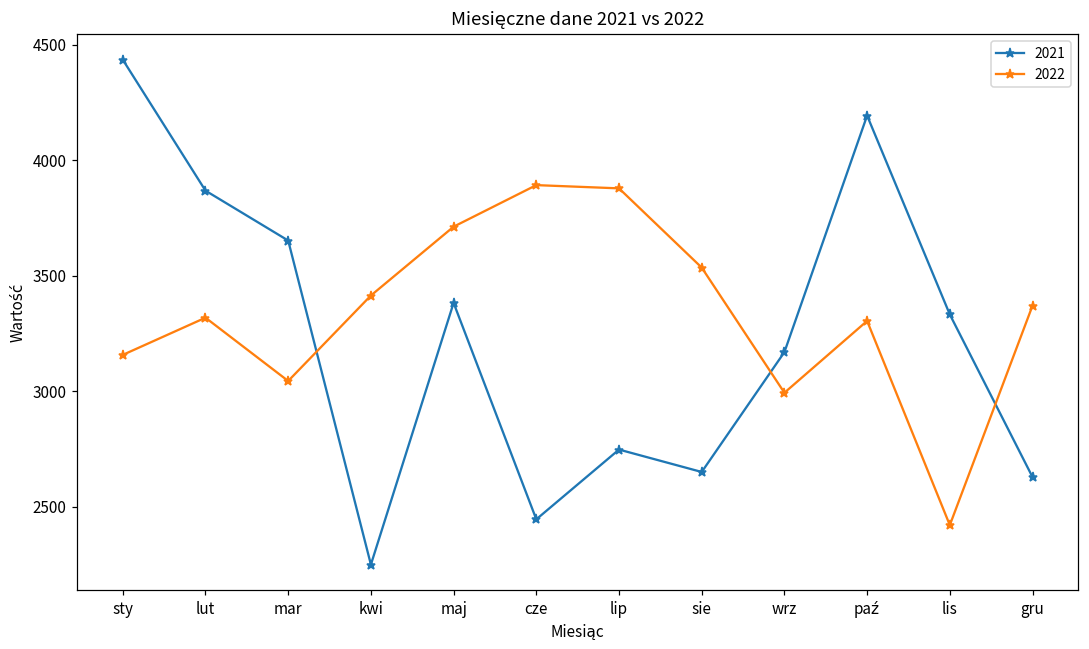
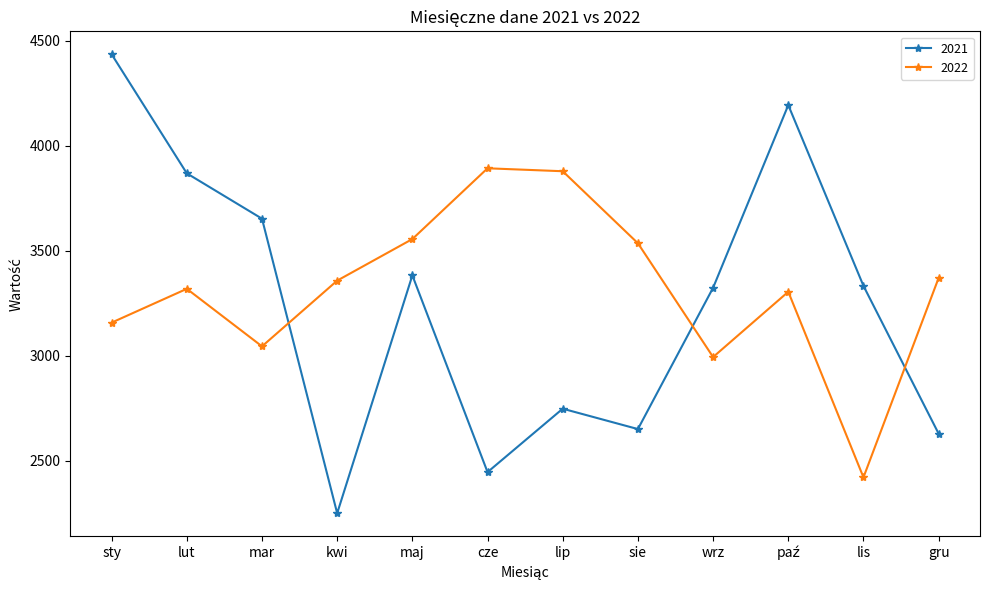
2022, kwi: 3420 -> 3360
2022, maj: 3710 -> 3560
2021, wrz: 3170 -> 3320
